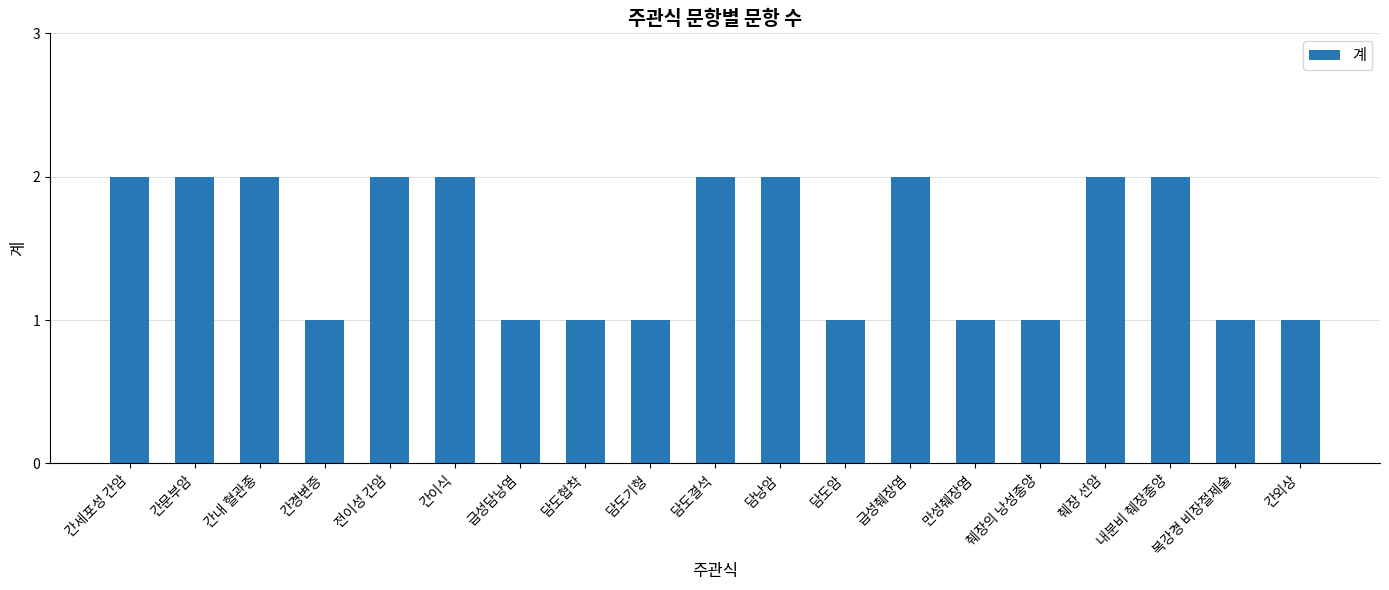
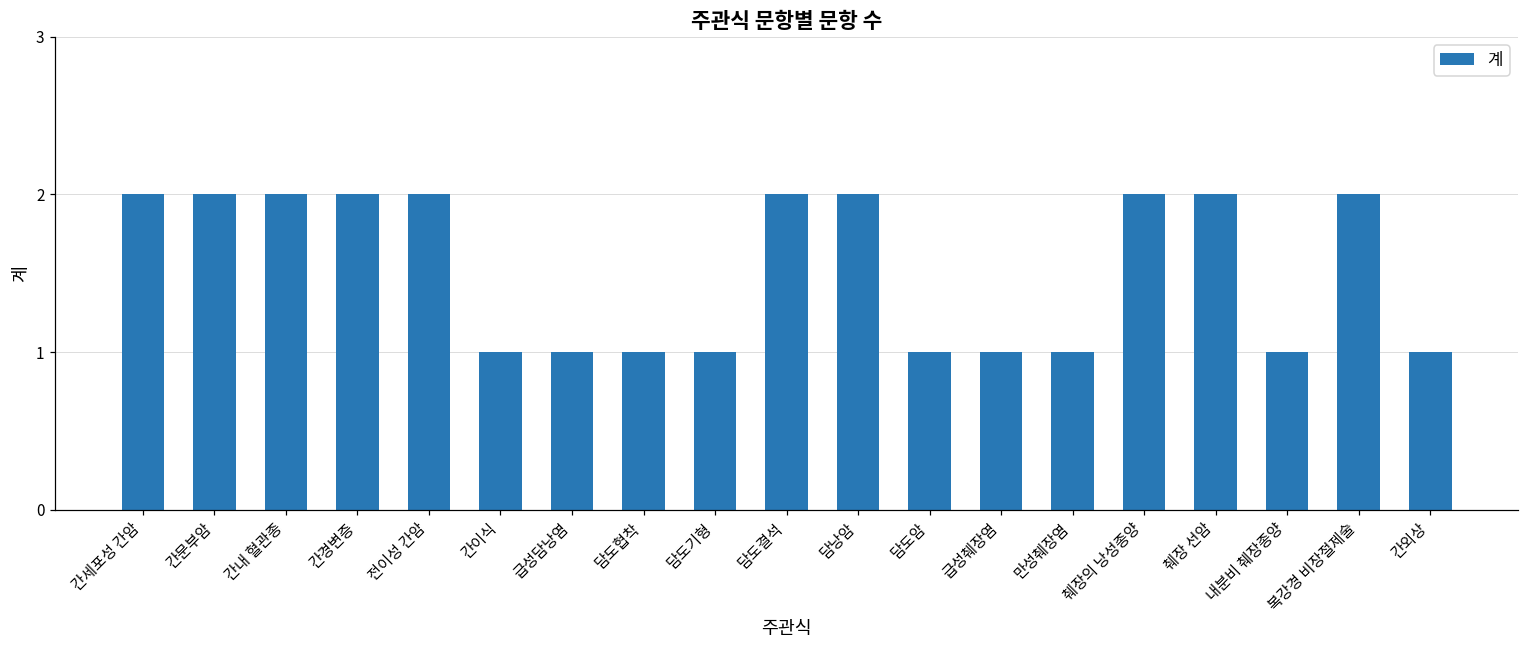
간경변증: 1 -> 2
간이식: 2 -> 1
급성췌장염: 2 -> 1
췌장의 낭성종양: 1 -> 2
내분비 췌장종양: 2 -> 1
복강경 비장절제술: 1 -> 2
